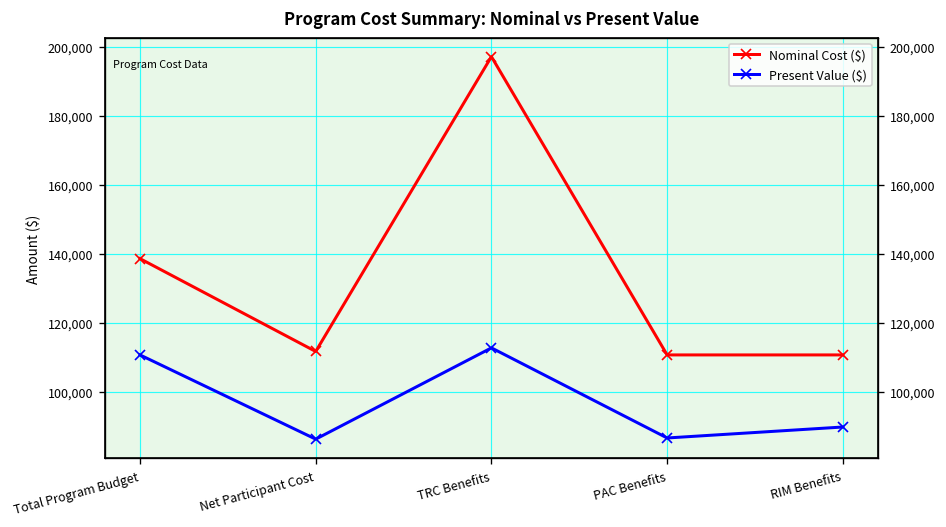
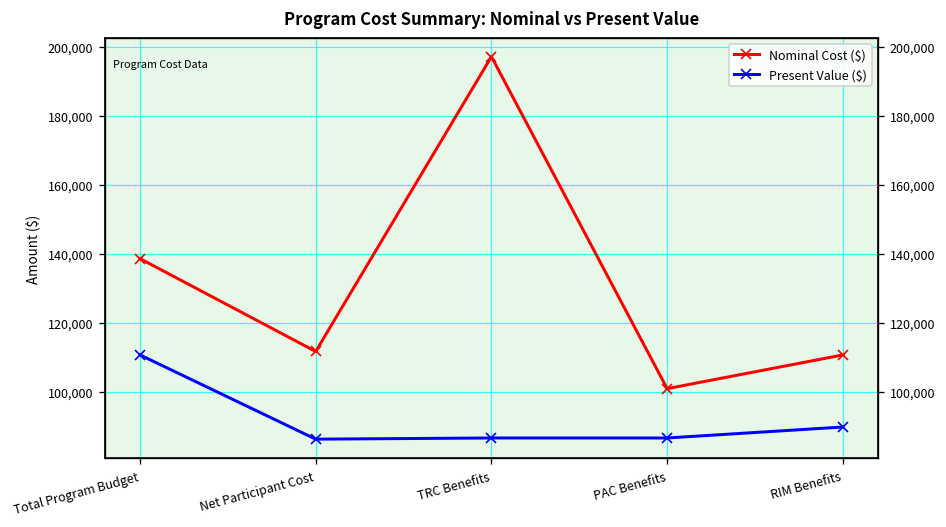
Present Value ($), TRC Benefits: 113,000 -> 87,000
Nominal Cost ($), PAC Benefits: 111,000 -> 101,000
